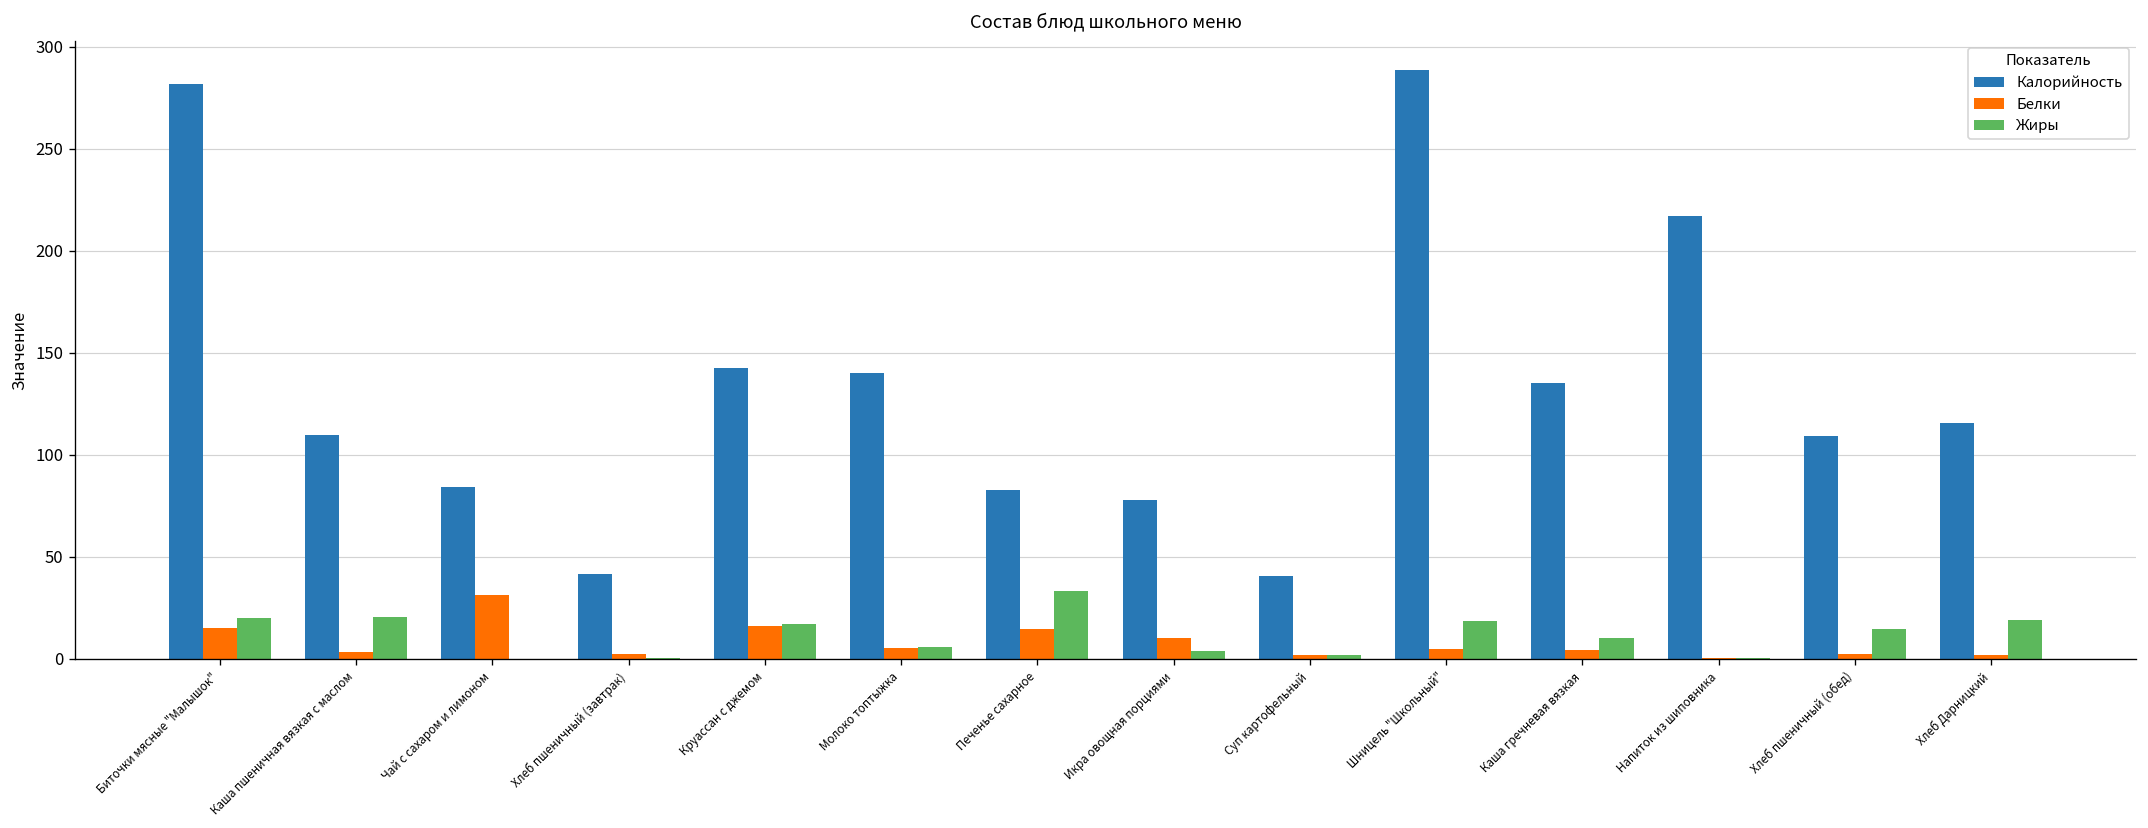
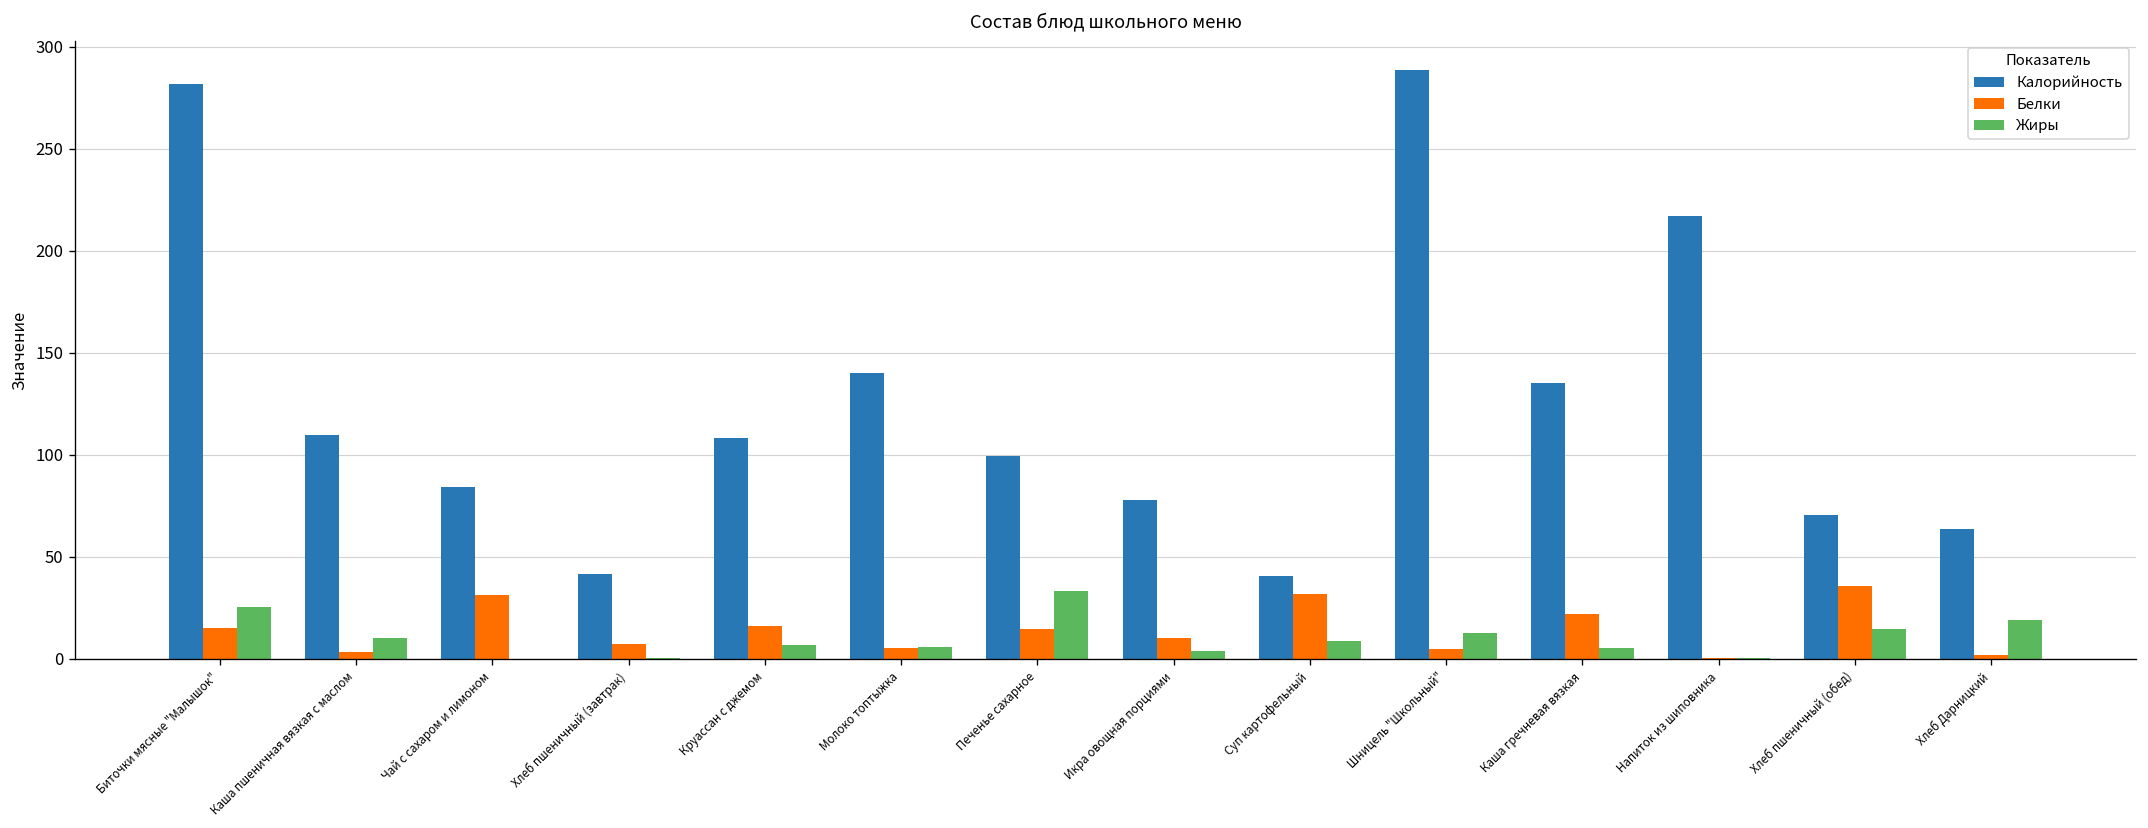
Жиры, Биточки мясные "Малышок": 20 -> 25
Жиры, Каша пшеничная вязкая с маслом: 20 -> 10
Белки, Хлеб пшеничный (завтрак): 2 -> 7
Калорийность, Круассан с джемом: 142 -> 108
Жиры, Круассан с джемом: 17 -> 7
Калорийность, Печенье сахарное: 83 -> 99
Белки, Суп картофельный: 2 -> 32
Жиры, Суп картофельный: 2 -> 9
Жиры, Шницель "Школьный": 19 -> 13
Белки, Каша гречневая вязкая: 4 -> 22
Жиры, Каша гречневая вязкая: 10 -> 6
Калорийность, Хлеб пшеничный (обед): 109 -> 70
Белки, Хлеб пшеничный (обед): 2 -> 36
Калорийность, Хлеб Дарницкий: 116 -> 64
